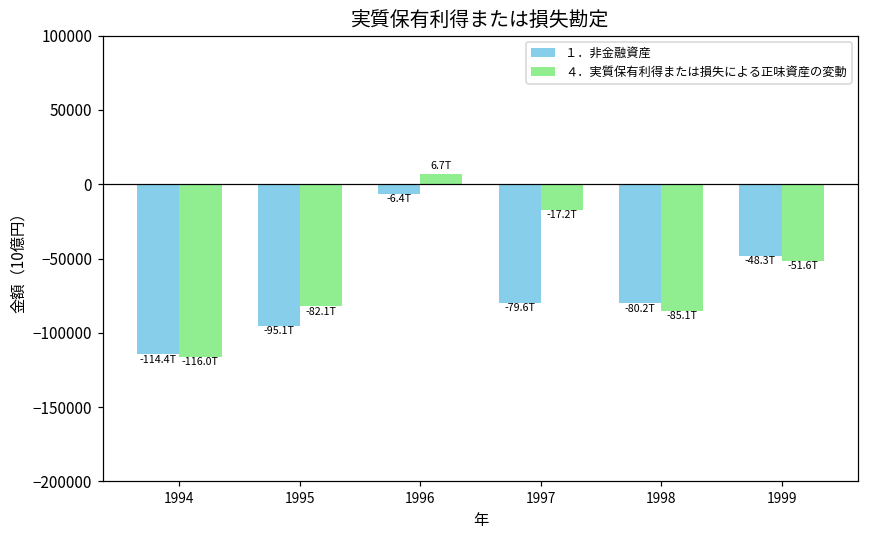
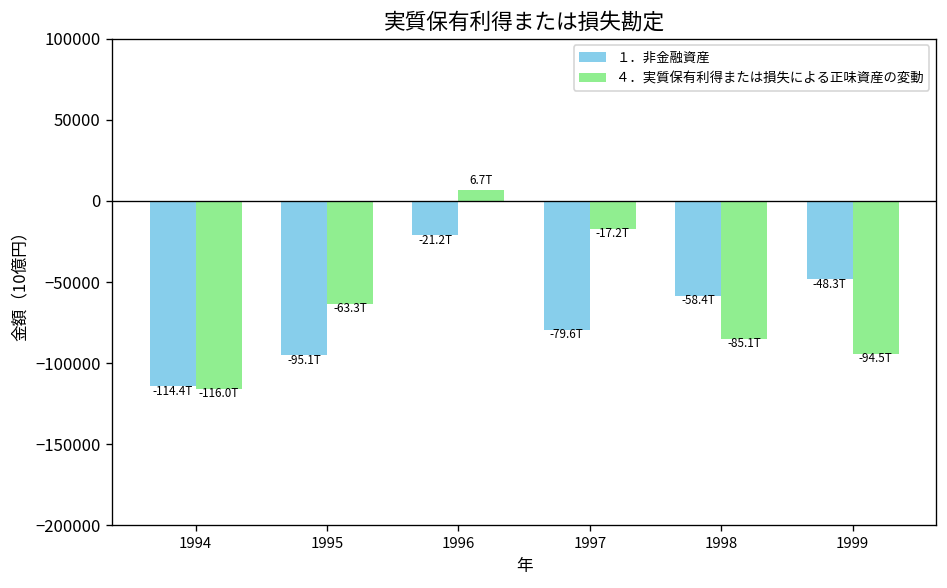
４．実質保有利得または損失による正味資産の変動, 1995: -82.1T -> -63.3T
１．非金融資産, 1996: -6.4T -> -21.2T
１．非金融資産, 1998: -80.2T -> -58.4T
４．実質保有利得または損失による正味資産の変動, 1999: -51.6T -> -94.5T
